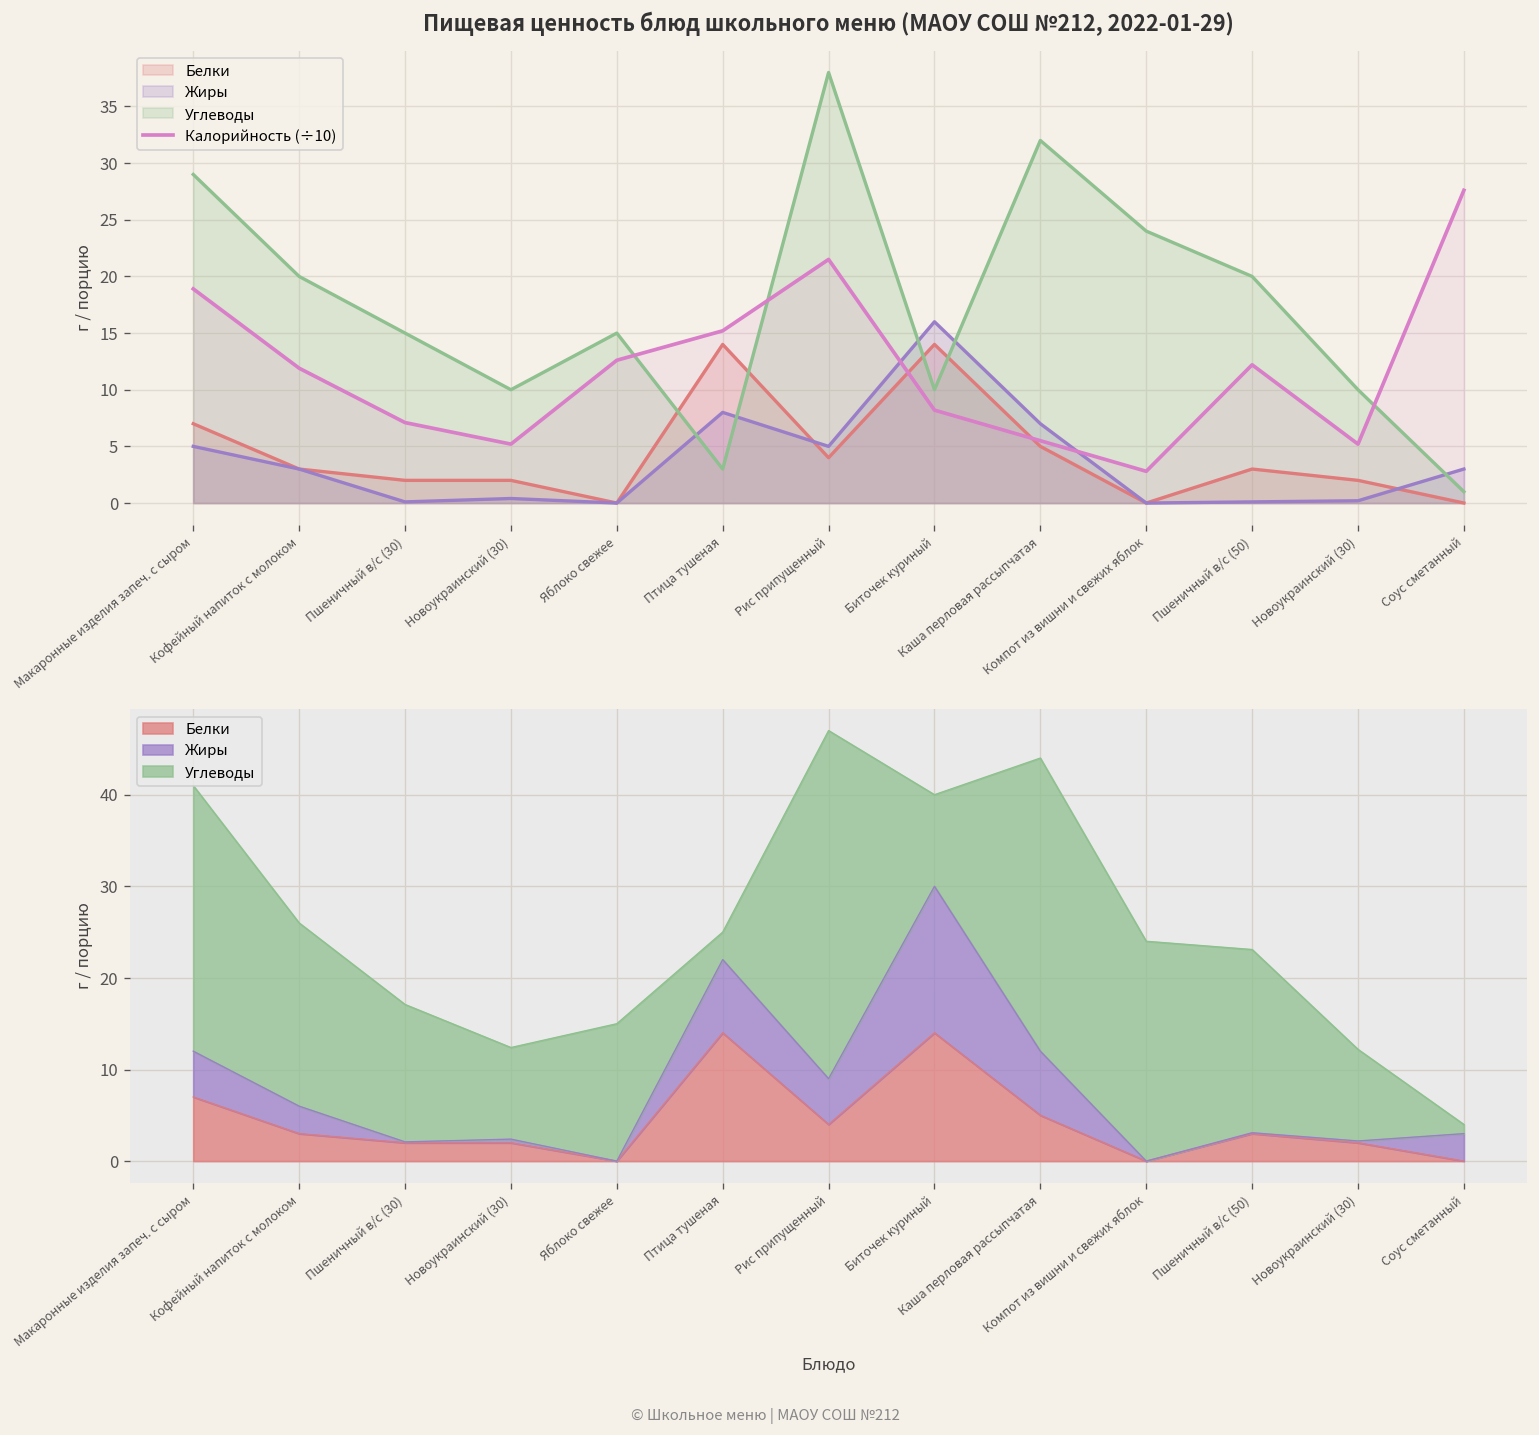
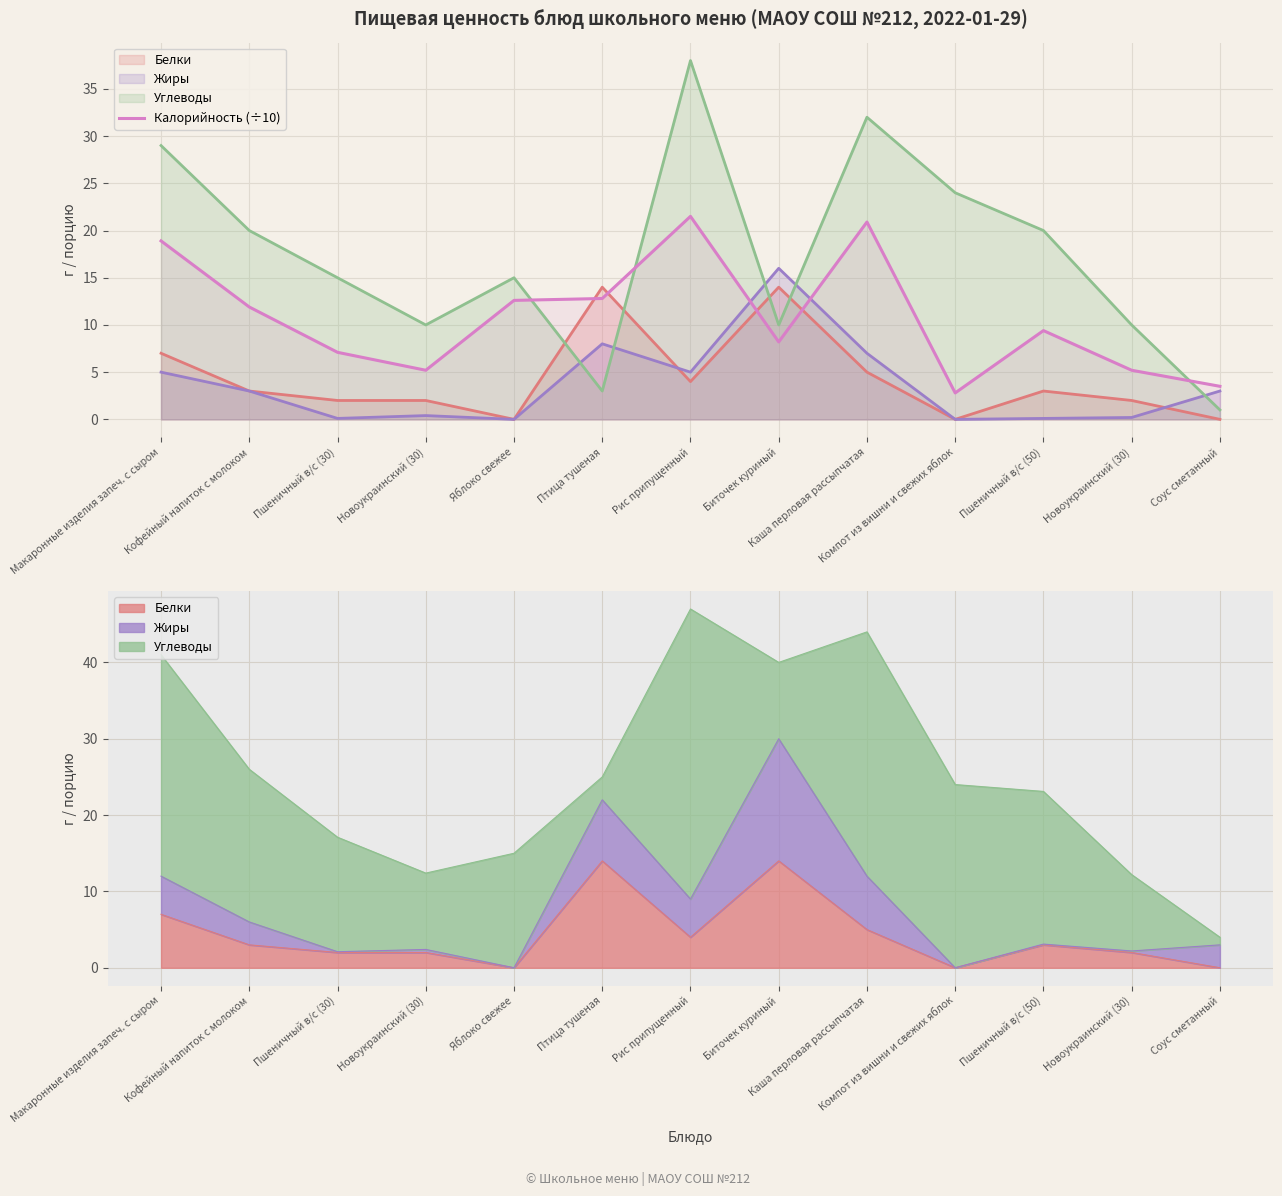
Пищевая ценность блюд школьного меню (МАОУ СОШ №212, 2022-01-29), Калорийность (÷10), Птица тушеная: 15 -> 13
Пищевая ценность блюд школьного меню (МАОУ СОШ №212, 2022-01-29), Калорийность (÷10), Каша перловая рассыпчатая: 6 -> 21
Пищевая ценность блюд школьного меню (МАОУ СОШ №212, 2022-01-29), Калорийность (÷10), Пшеничный в/с (50): 12 -> 9
Пищевая ценность блюд школьного меню (МАОУ СОШ №212, 2022-01-29), Калорийность (÷10), Соус сметанный: 28 -> 4
